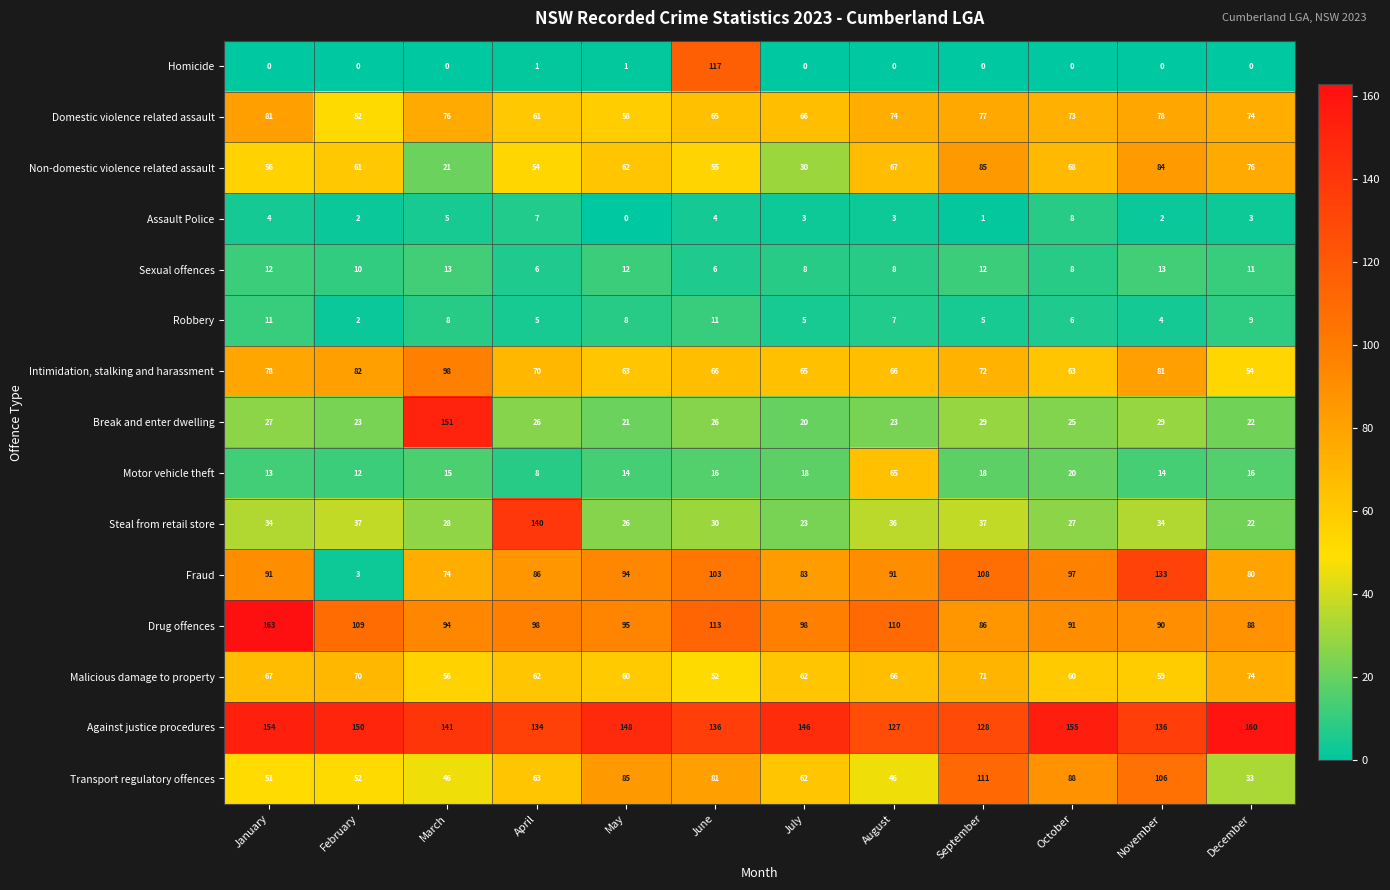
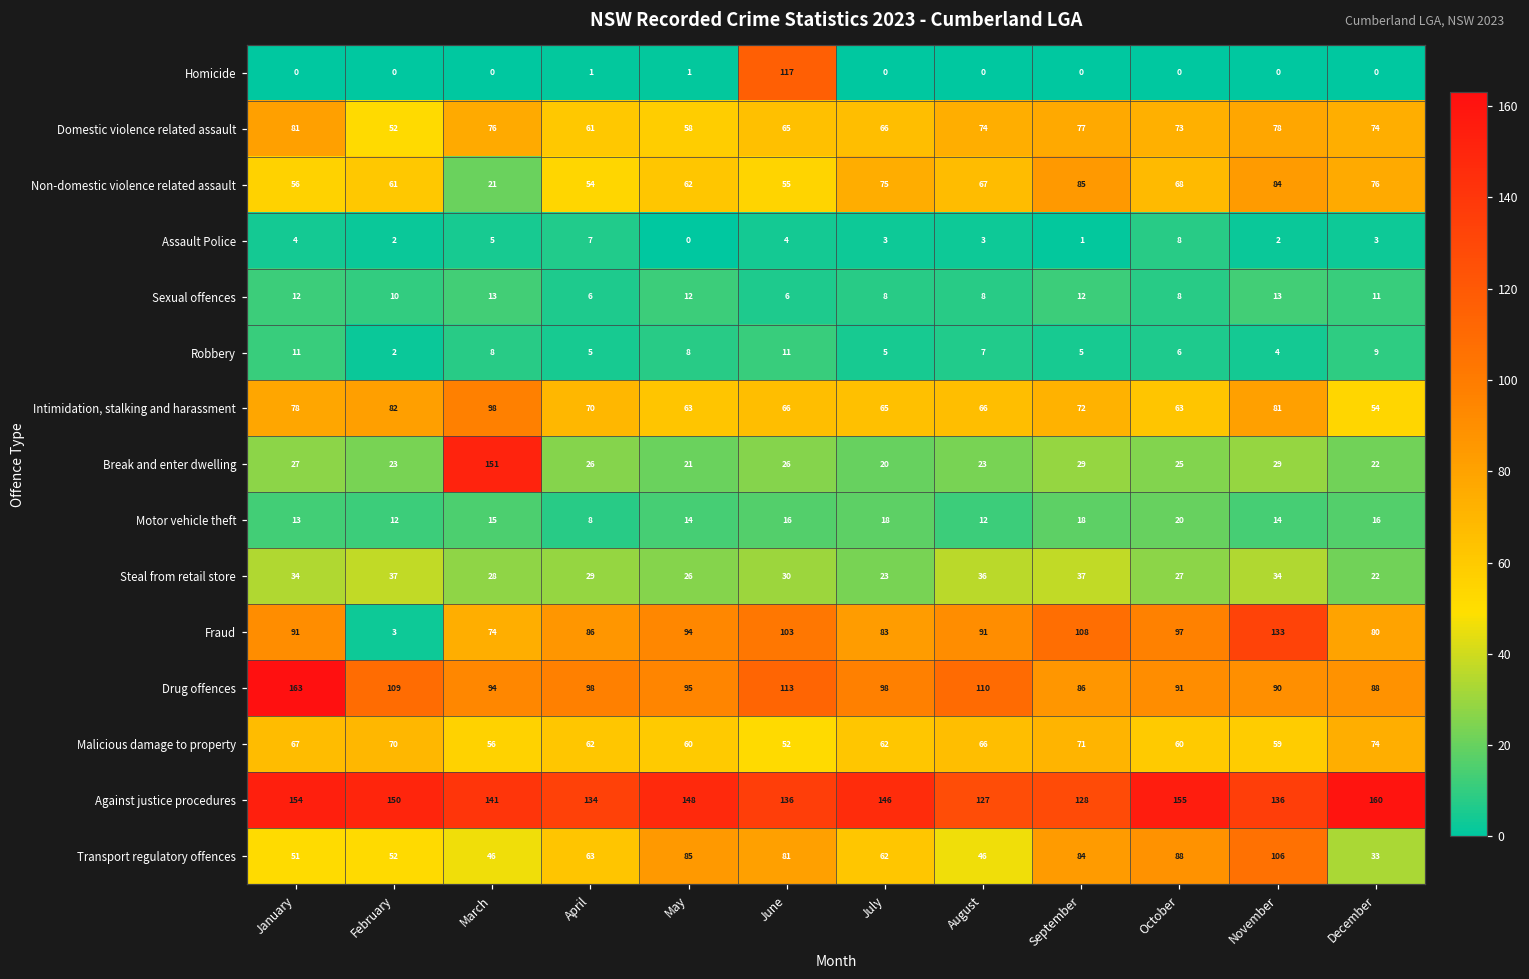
Non-domestic violence related assault, July: 30 -> 75
Motor vehicle theft, August: 65 -> 12
Steal from retail store, April: 140 -> 29
Transport regulatory offences, September: 111 -> 84
